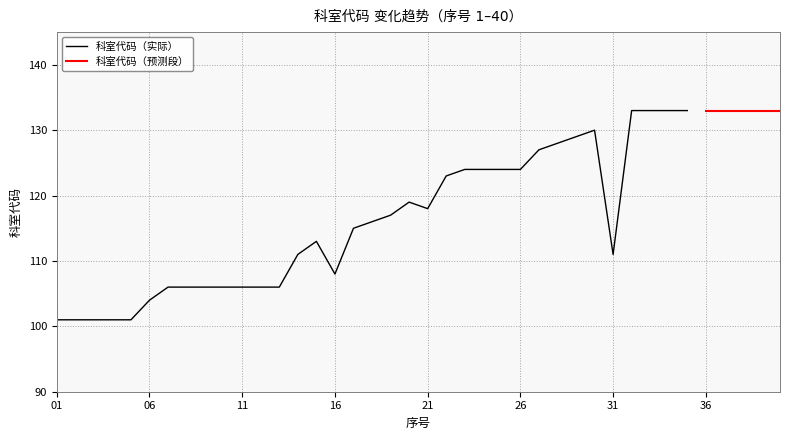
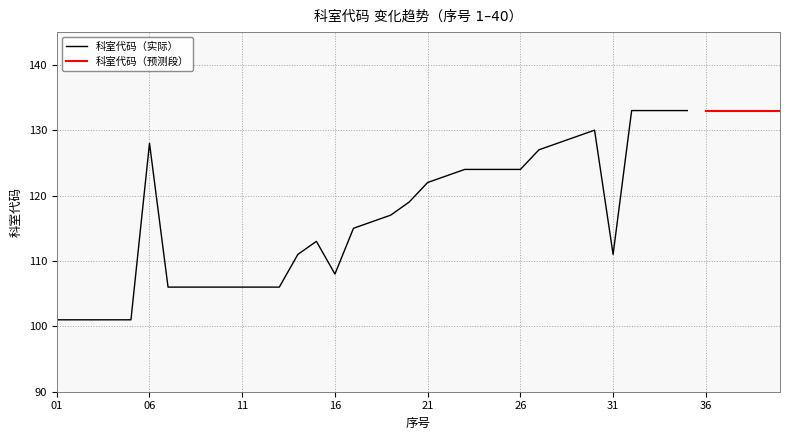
科室代码（实际）, 06: 104 -> 128
科室代码（实际）, 21: 118 -> 122
